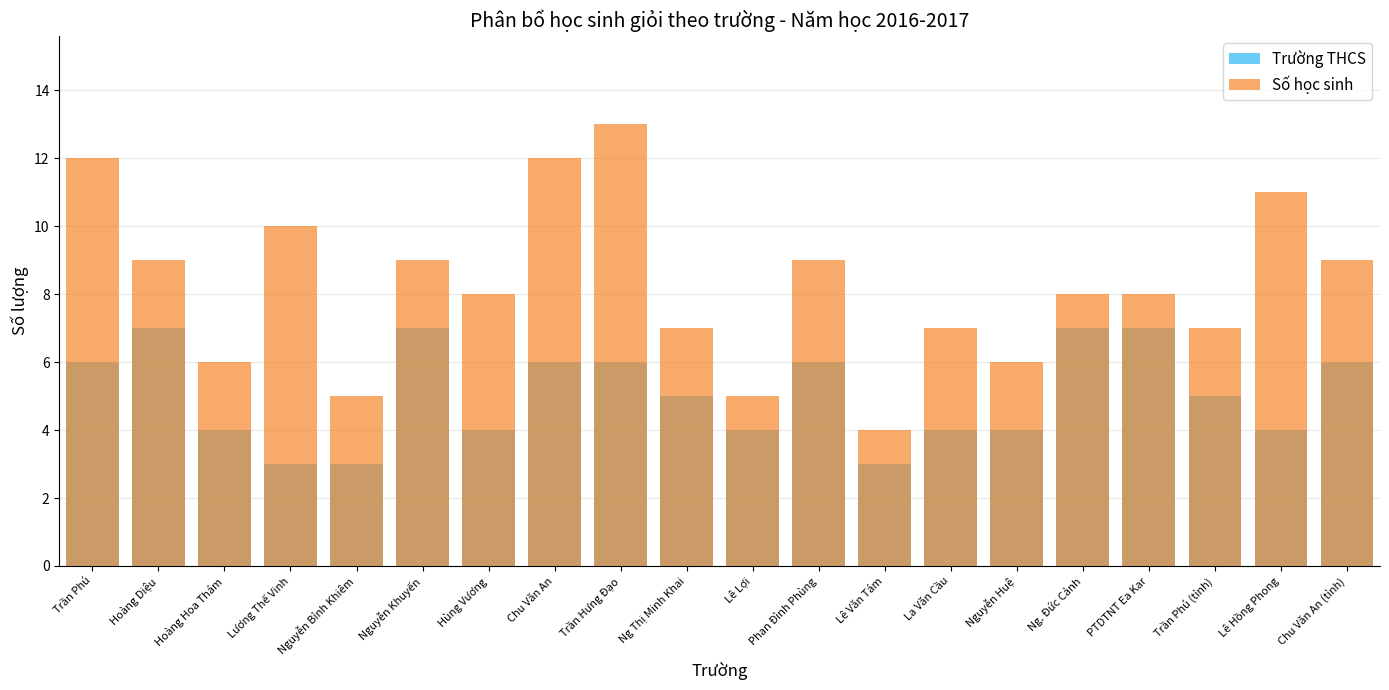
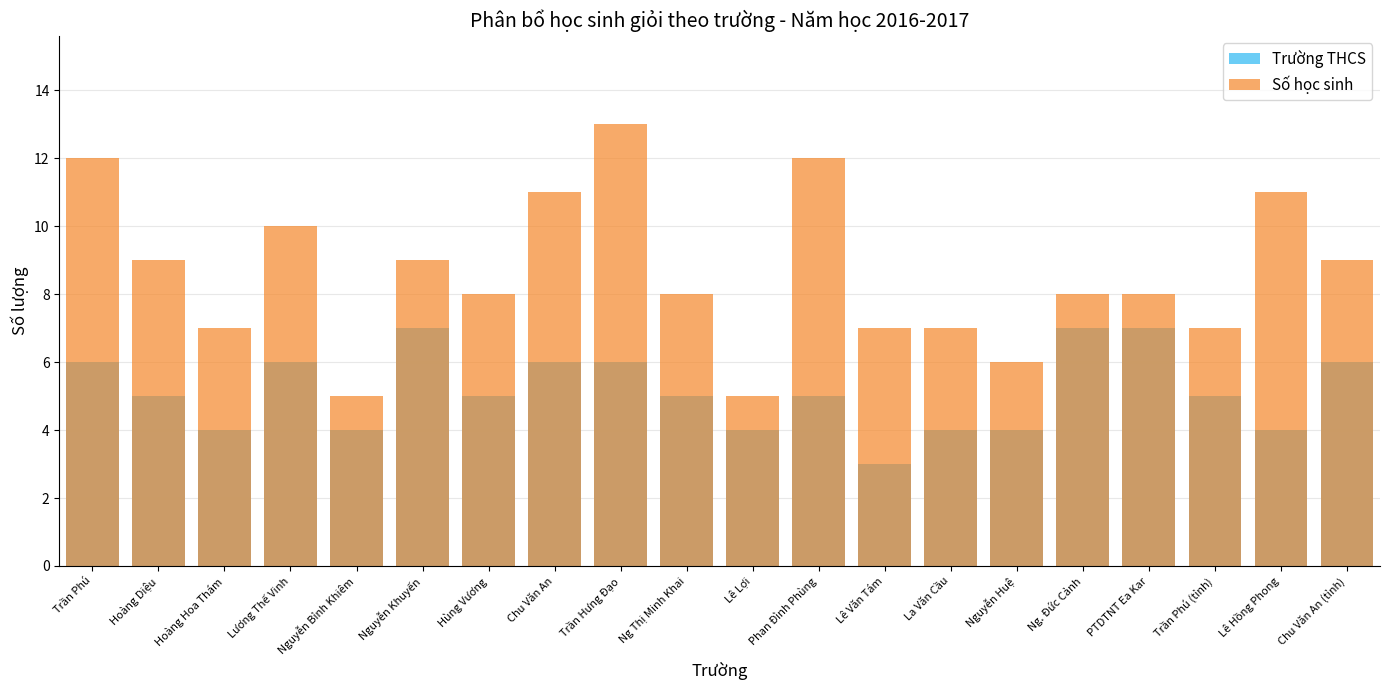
Trường THCS, Hoàng Diệu: 7 -> 5
Số học sinh, Hoàng Hoa Thám: 6 -> 7
Trường THCS, Lương Thế Vinh: 3 -> 6
Trường THCS, Nguyễn Bỉnh Khiêm: 3 -> 4
Trường THCS, Hùng Vương: 4 -> 5
Số học sinh, Chu Văn An: 12 -> 11
Số học sinh, Ng Thị Minh Khai: 7 -> 8
Trường THCS, Phan Đình Phùng: 6 -> 5
Số học sinh, Phan Đình Phùng: 9 -> 12
Số học sinh, Lê Văn Tám: 4 -> 7
